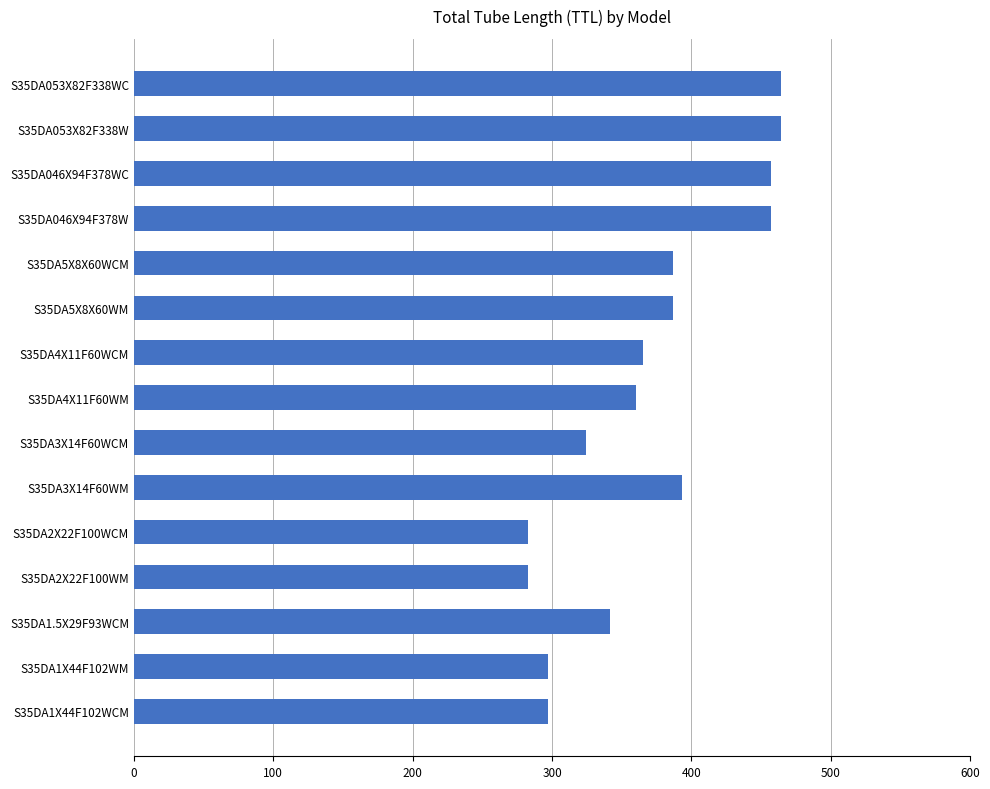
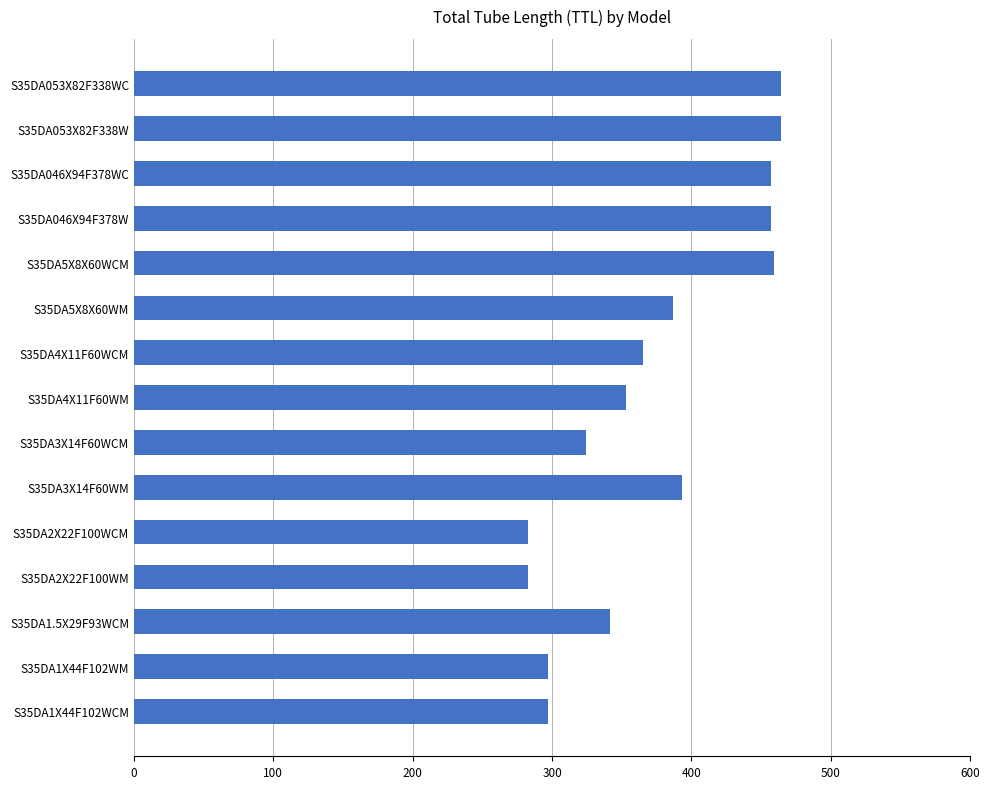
S35DA5X8X60WCM: 387 -> 459
S35DA4X11F60WM: 360 -> 353
